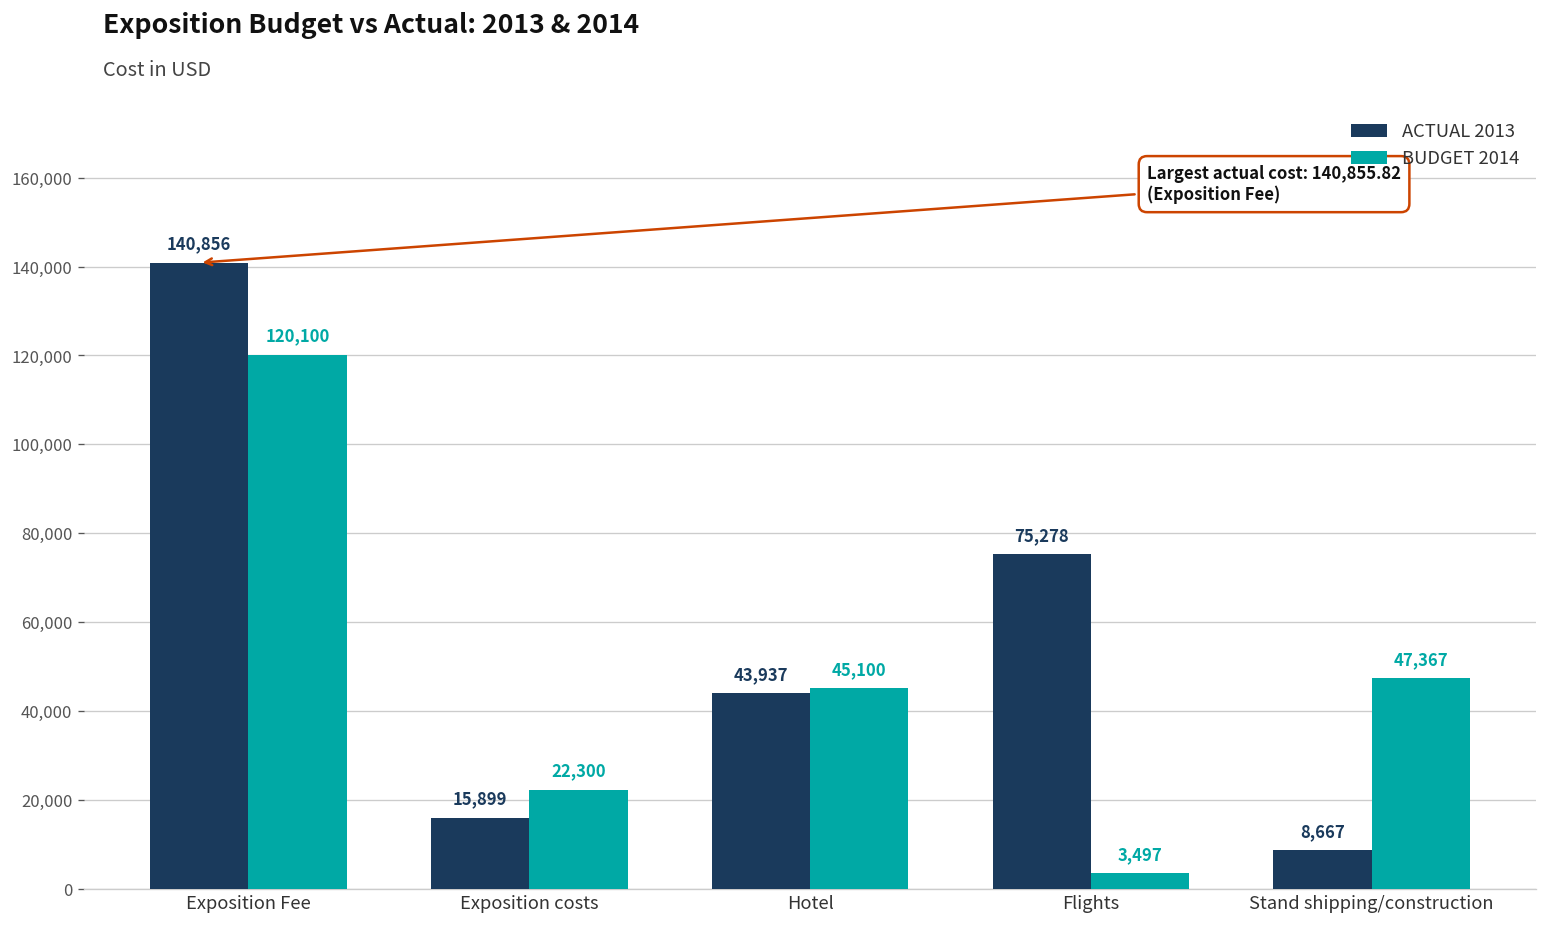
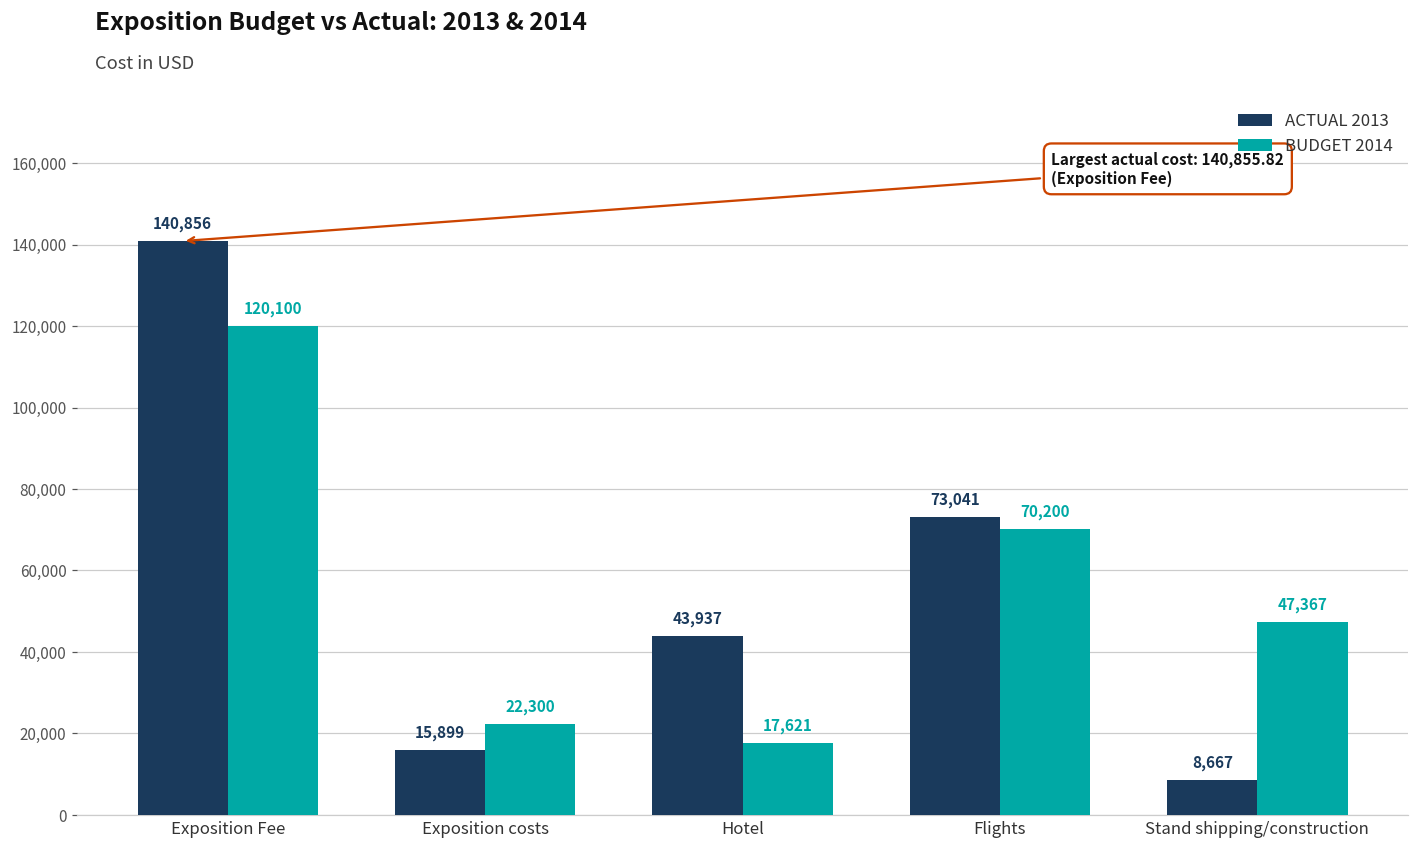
BUDGET 2014, Hotel: 45,100 -> 17,621
ACTUAL 2013, Flights: 75,278 -> 73,041
BUDGET 2014, Flights: 3,497 -> 70,200
